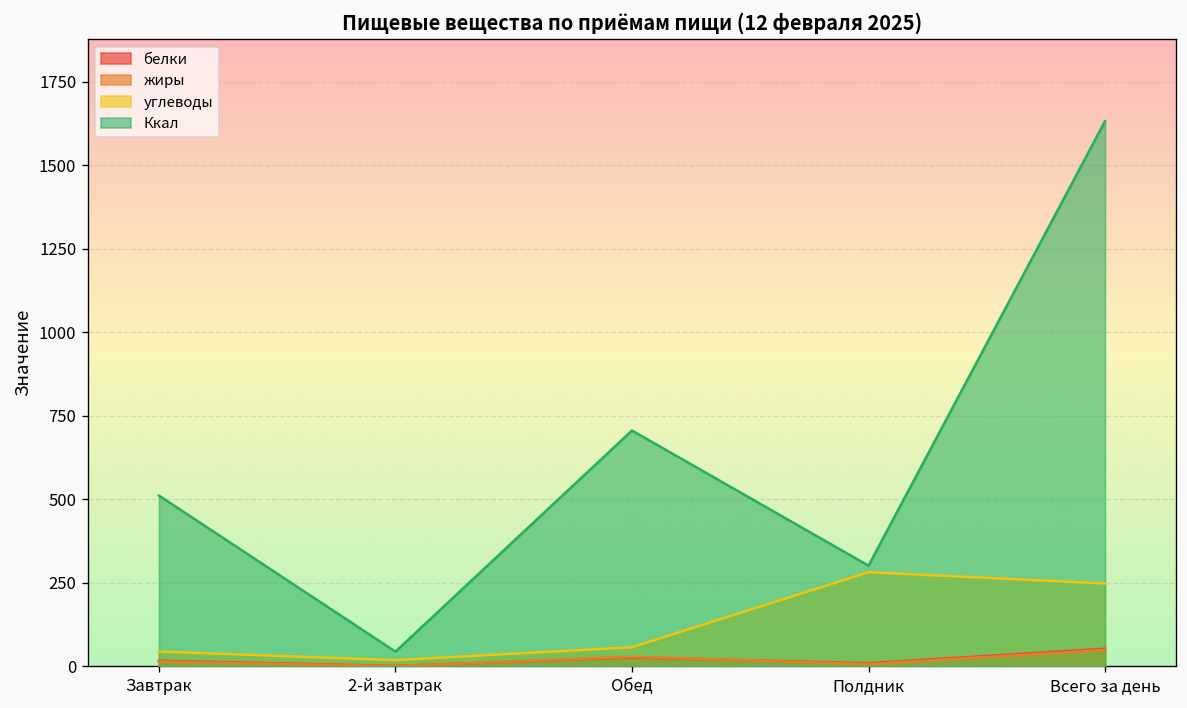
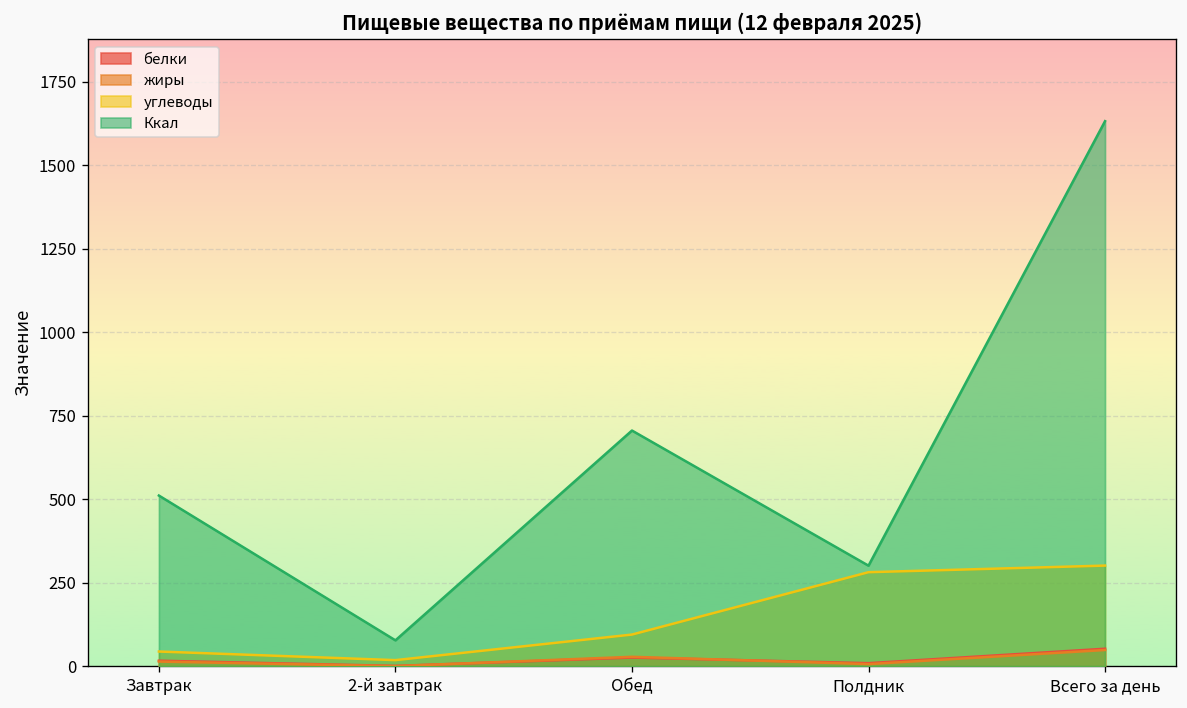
Ккал, 2-й завтрак: 40 -> 80
углеводы, Обед: 60 -> 90
углеводы, Всего за день: 250 -> 300
